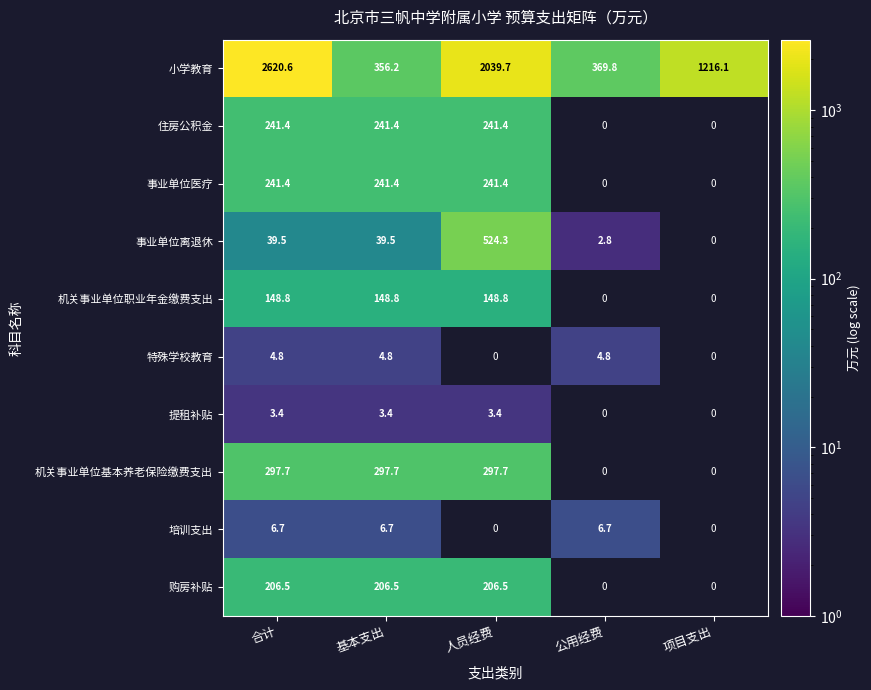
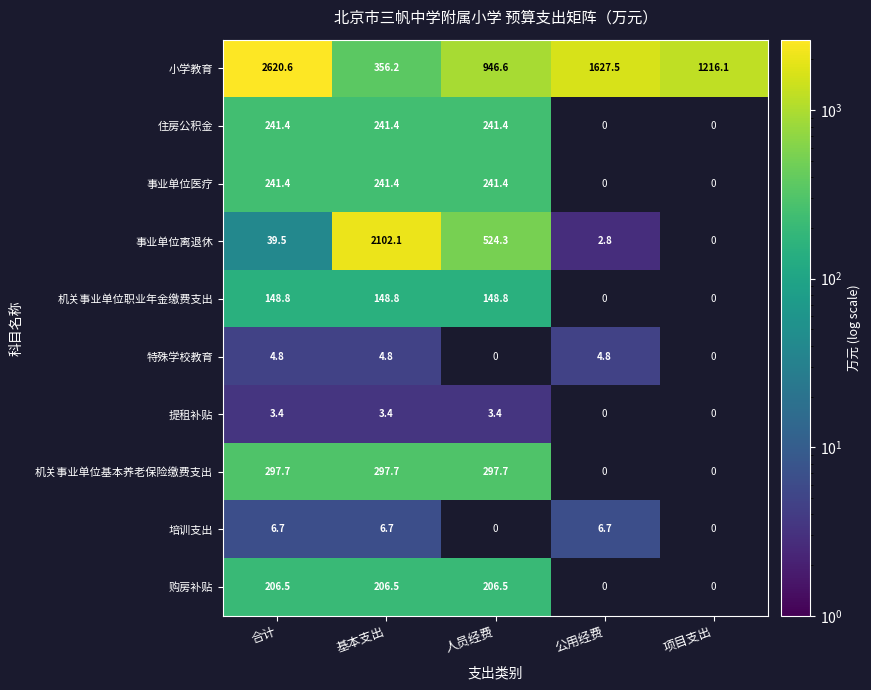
小学教育, 人员经费: 2039.7 -> 946.6
小学教育, 公用经费: 369.8 -> 1627.5
事业单位离退休, 基本支出: 39.5 -> 2102.1
